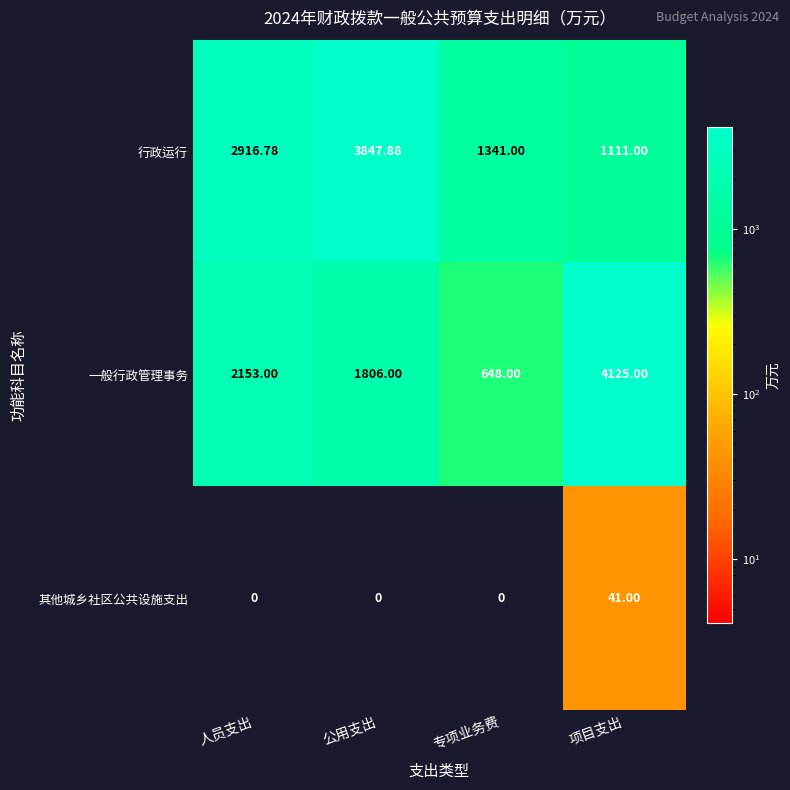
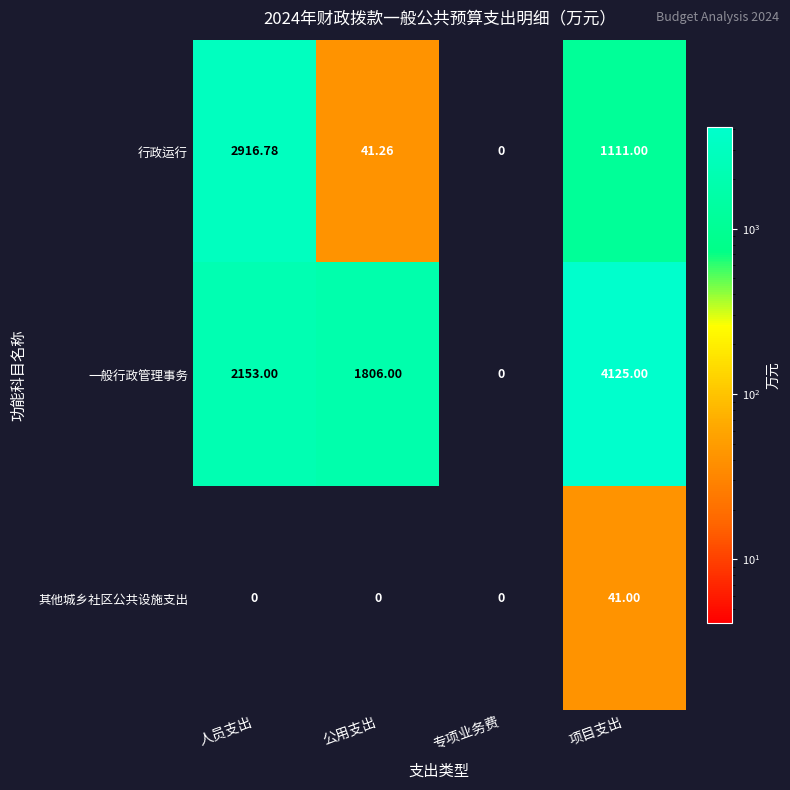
行政运行, 公用支出: 3847.88 -> 41.26
行政运行, 专项业务费: 1341.00 -> 0
一般行政管理事务, 专项业务费: 648.00 -> 0
